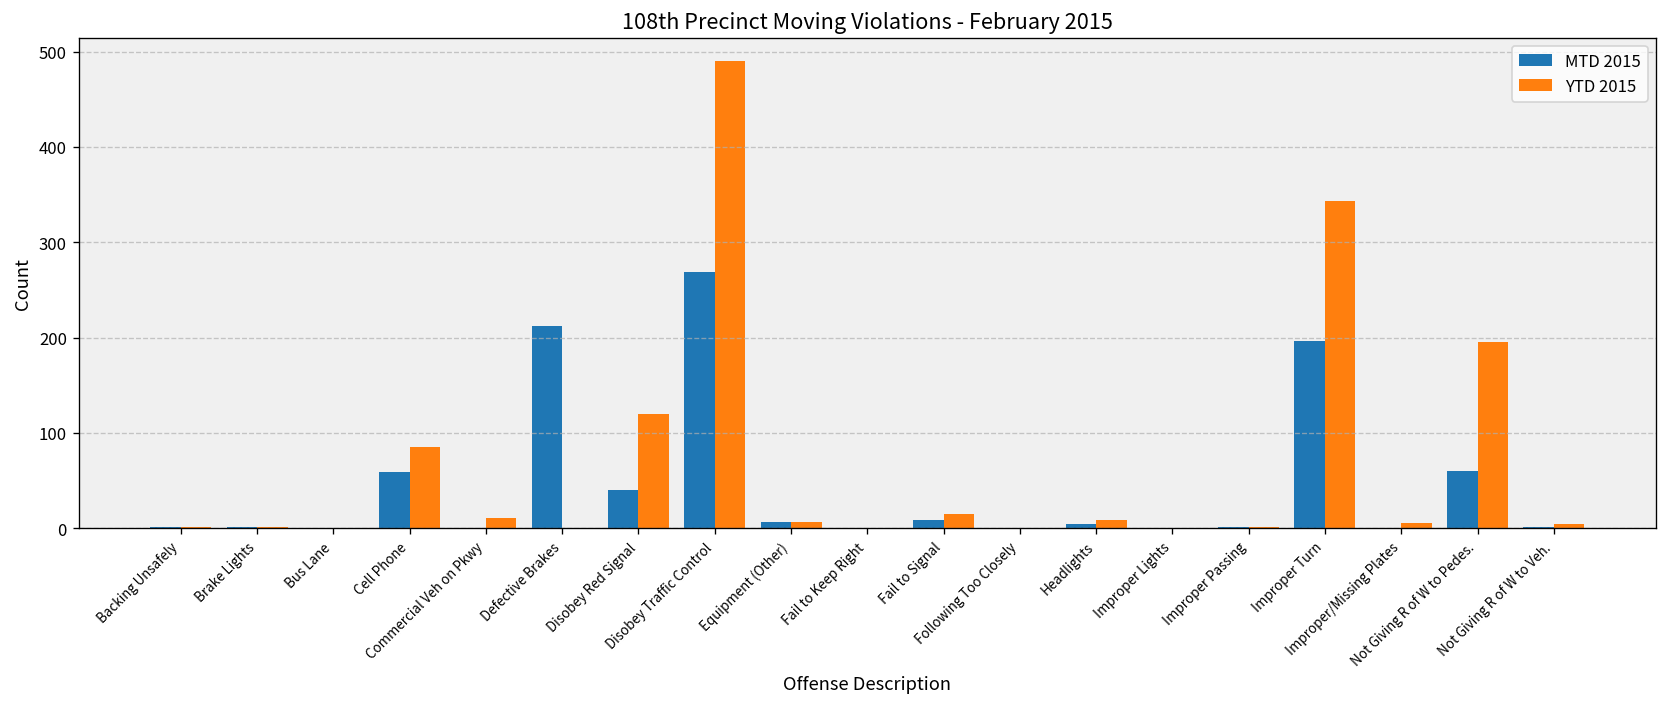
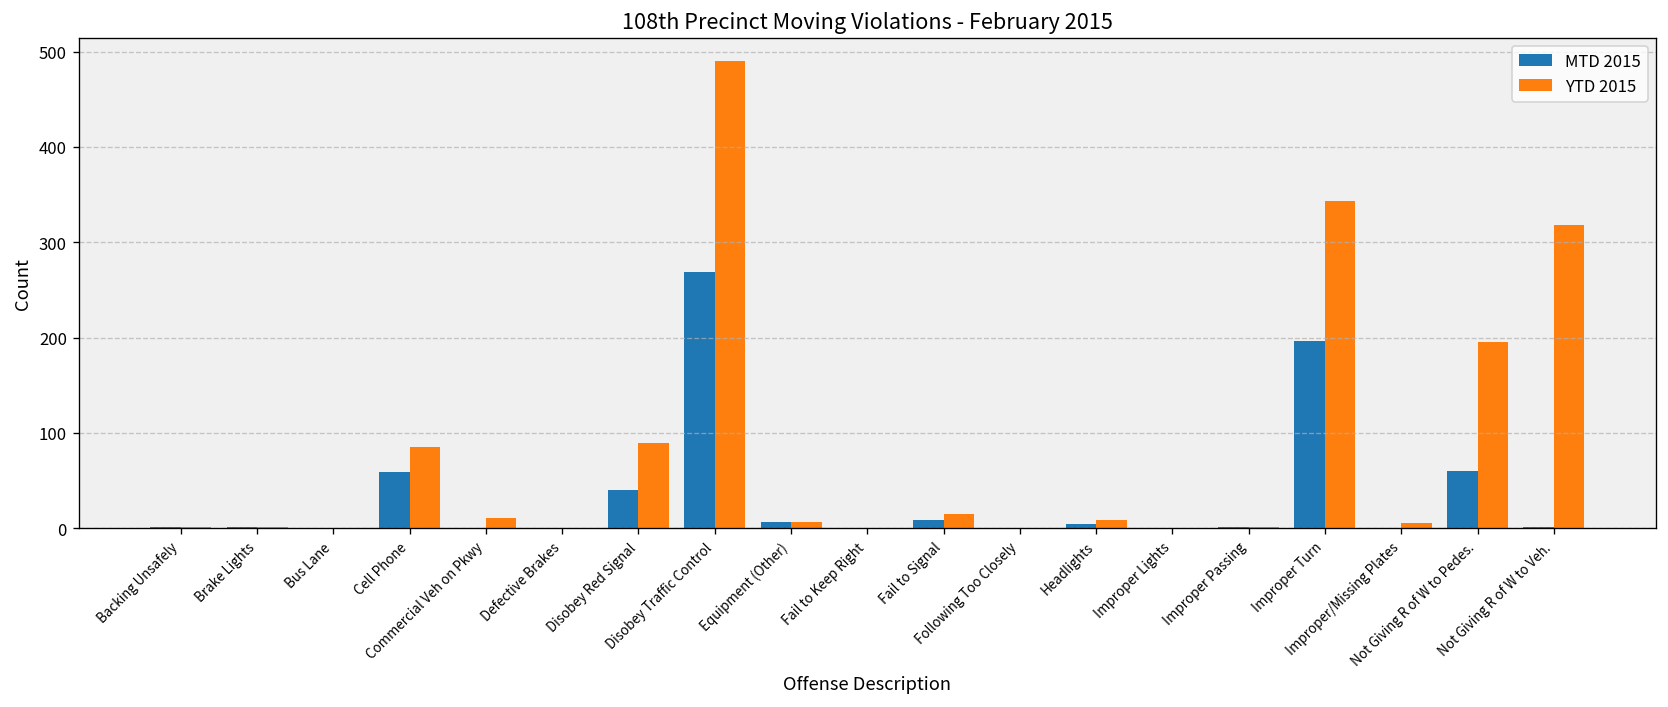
MTD 2015, Defective Brakes: 210 -> 0
YTD 2015, Disobey Red Signal: 120 -> 90
YTD 2015, Not Giving R of W to Veh.: 0 -> 320
